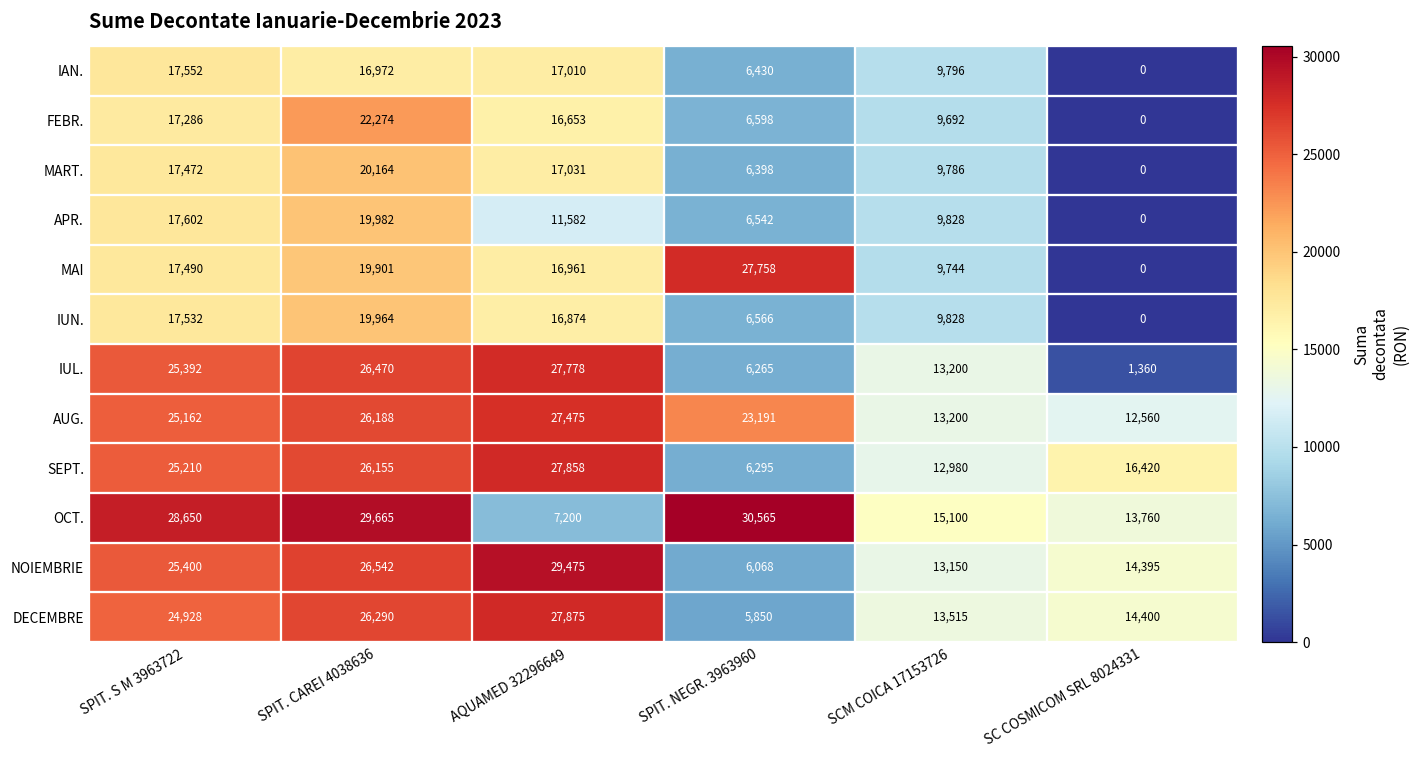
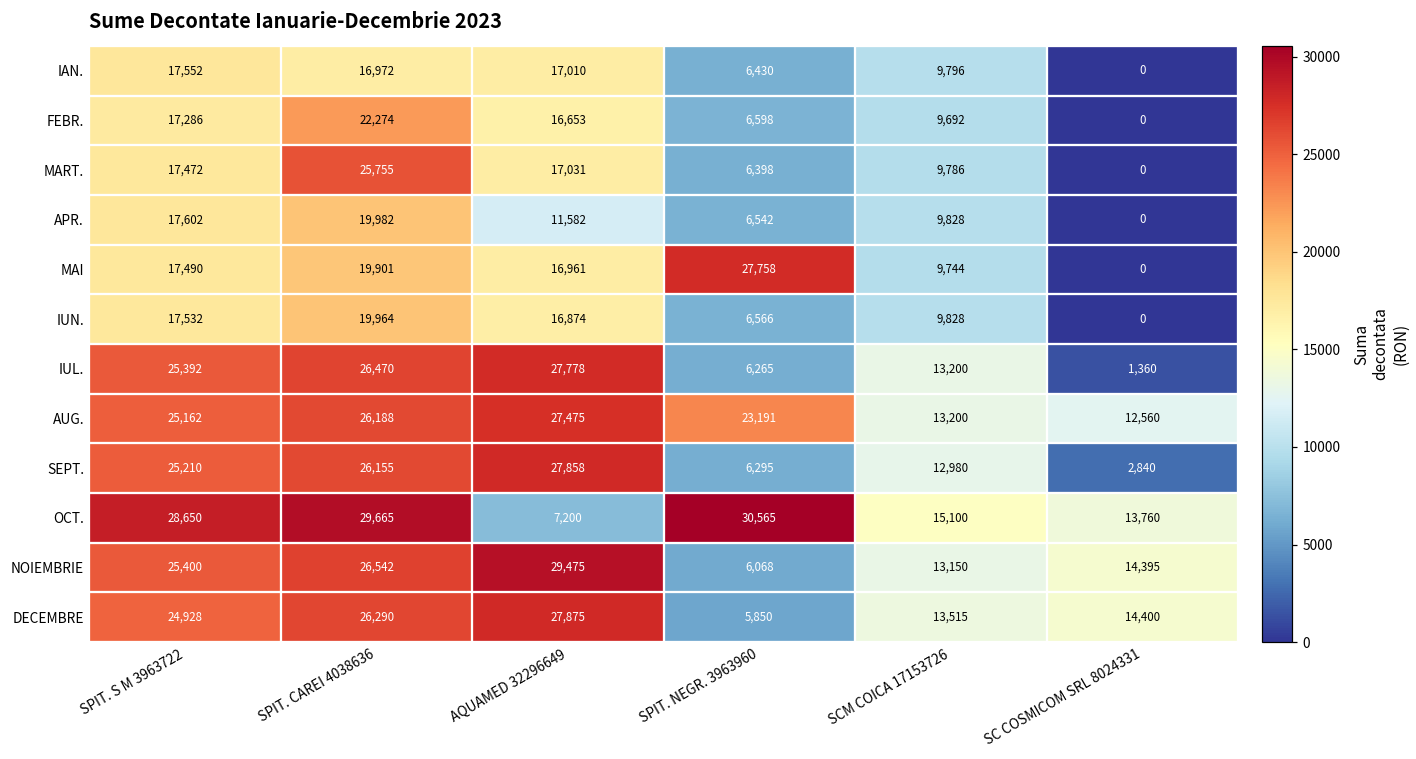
MART., SPIT. CAREI 4038636: 20,164 -> 25,755
SEPT., SC COSMICOM SRL 8024331: 16,420 -> 2,840
